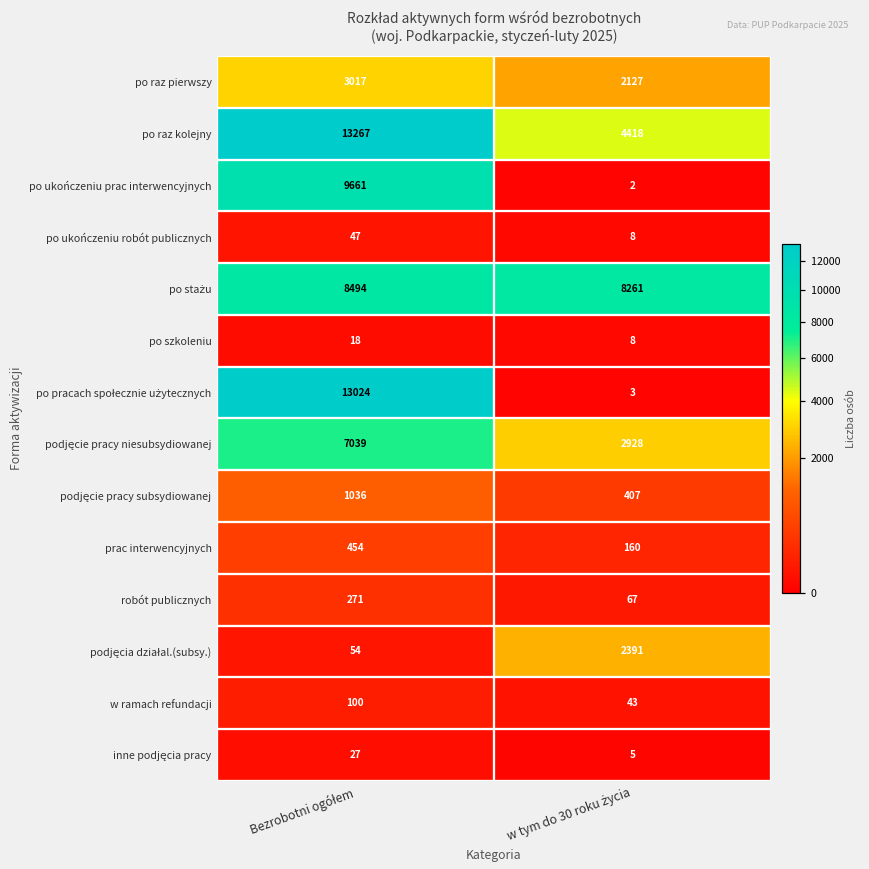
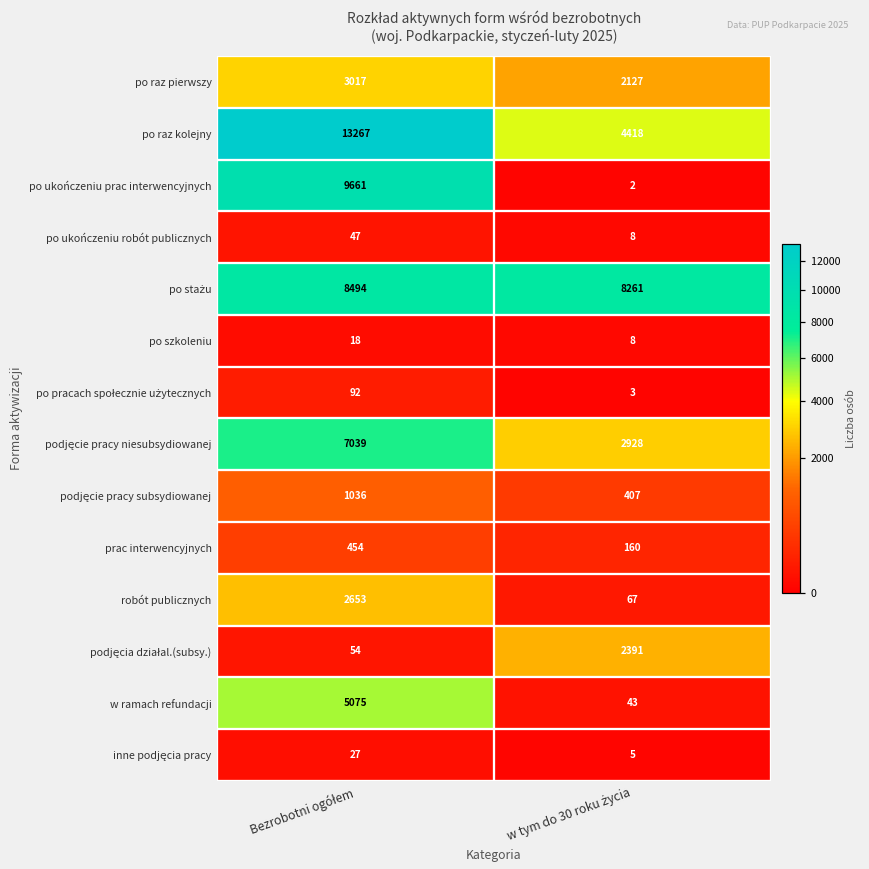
po pracach społecznie użytecznych, Bezrobotni ogółem: 13024 -> 92
robót publicznych, Bezrobotni ogółem: 271 -> 2653
w ramach refundacji, Bezrobotni ogółem: 100 -> 5075
